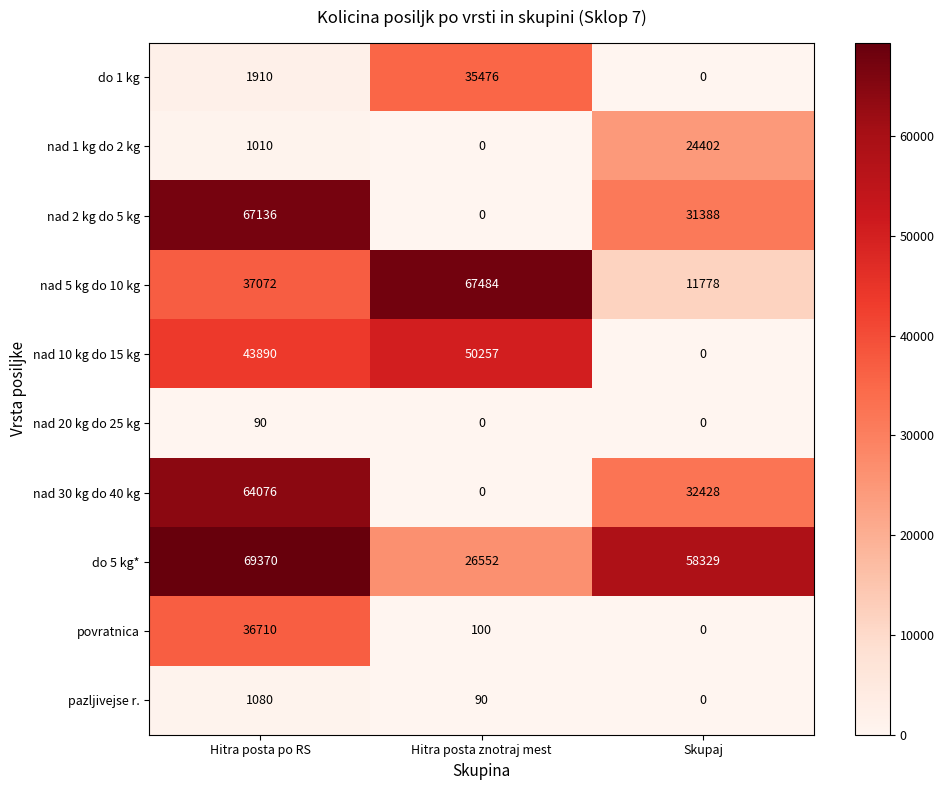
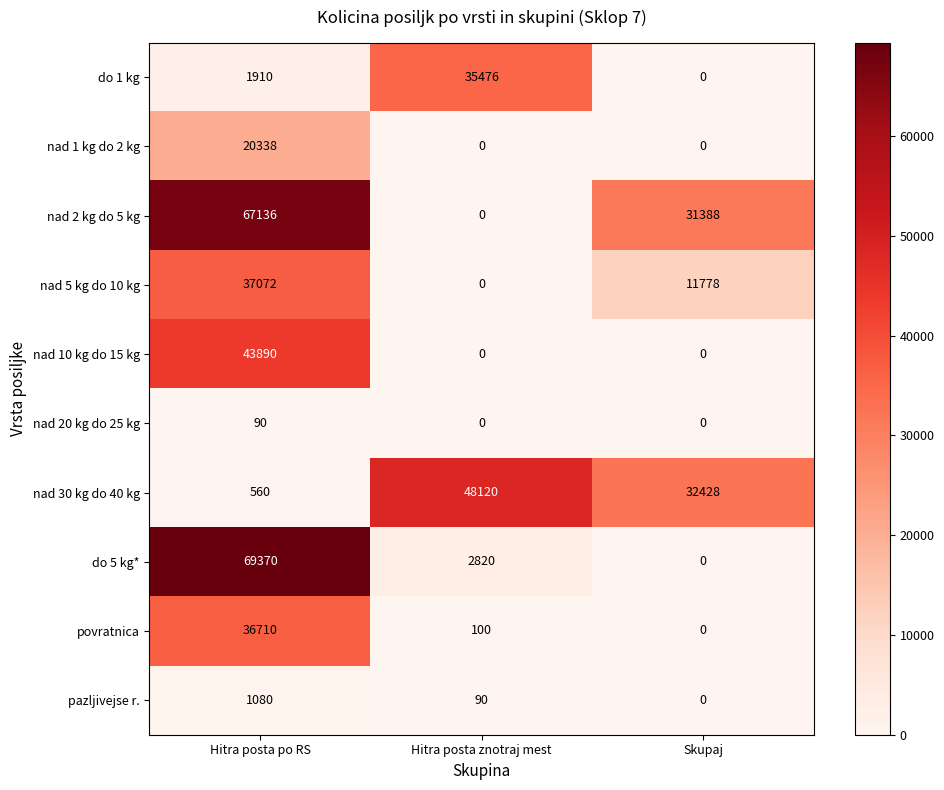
nad 1 kg do 2 kg, Hitra posta po RS: 1010 -> 20338
nad 1 kg do 2 kg, Skupaj: 24402 -> 0
nad 5 kg do 10 kg, Hitra posta znotraj mest: 67484 -> 0
nad 10 kg do 15 kg, Hitra posta znotraj mest: 50257 -> 0
nad 30 kg do 40 kg, Hitra posta po RS: 64076 -> 560
nad 30 kg do 40 kg, Hitra posta znotraj mest: 0 -> 48120
do 5 kg*, Hitra posta znotraj mest: 26552 -> 2820
do 5 kg*, Skupaj: 58329 -> 0
